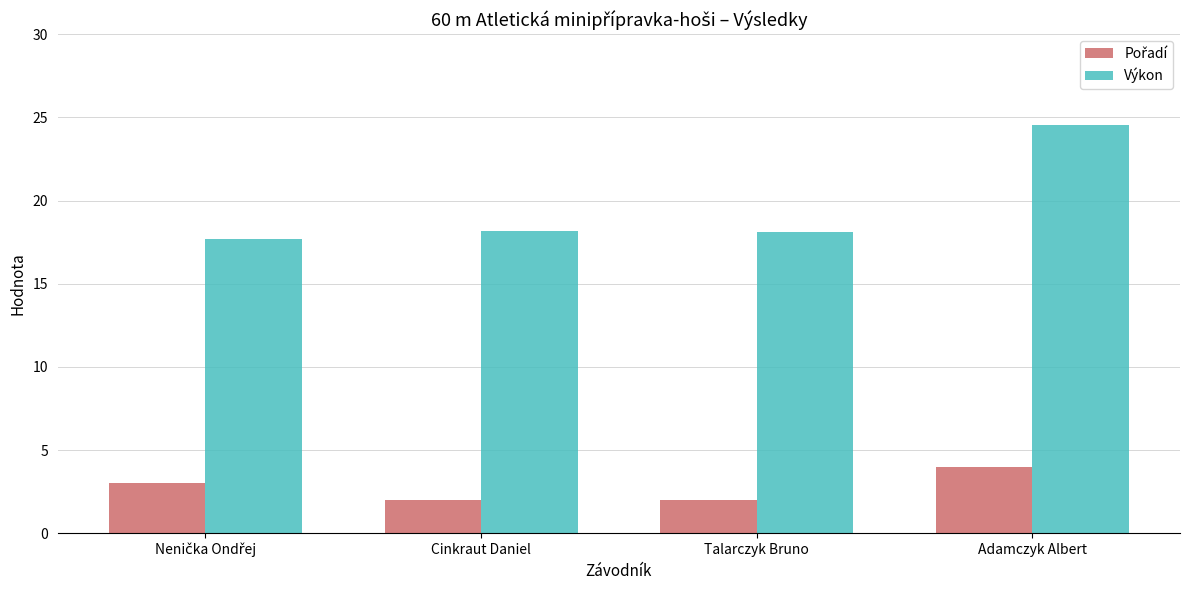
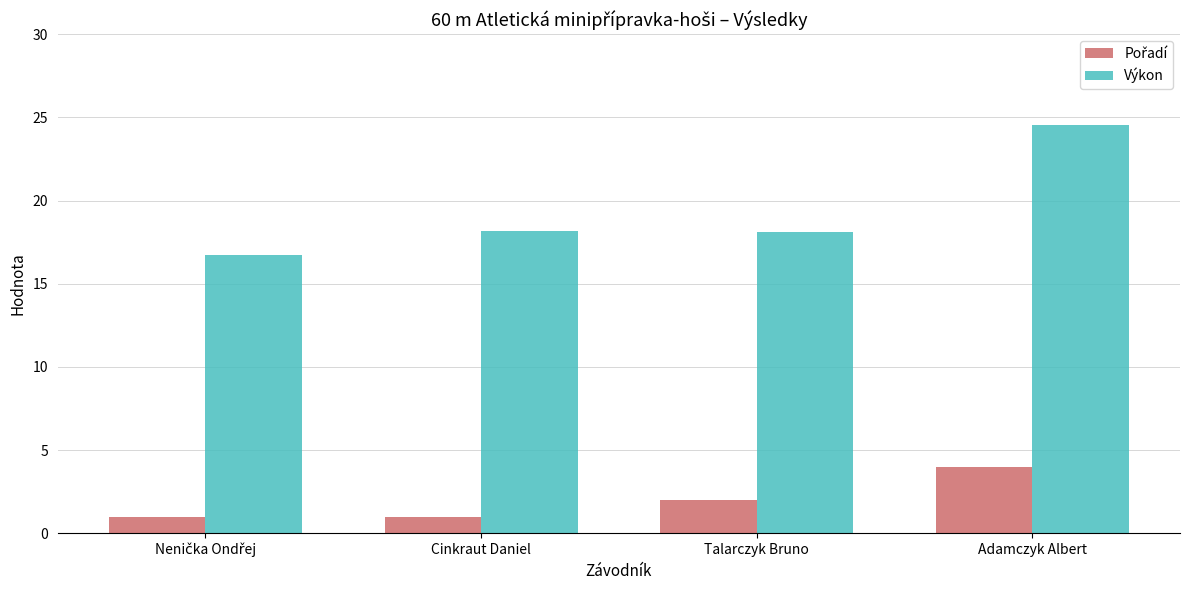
Pořadí, Nenička Ondřej: 3 -> 1
Výkon, Nenička Ondřej: 17.7 -> 16.7
Pořadí, Cinkraut Daniel: 2 -> 1
